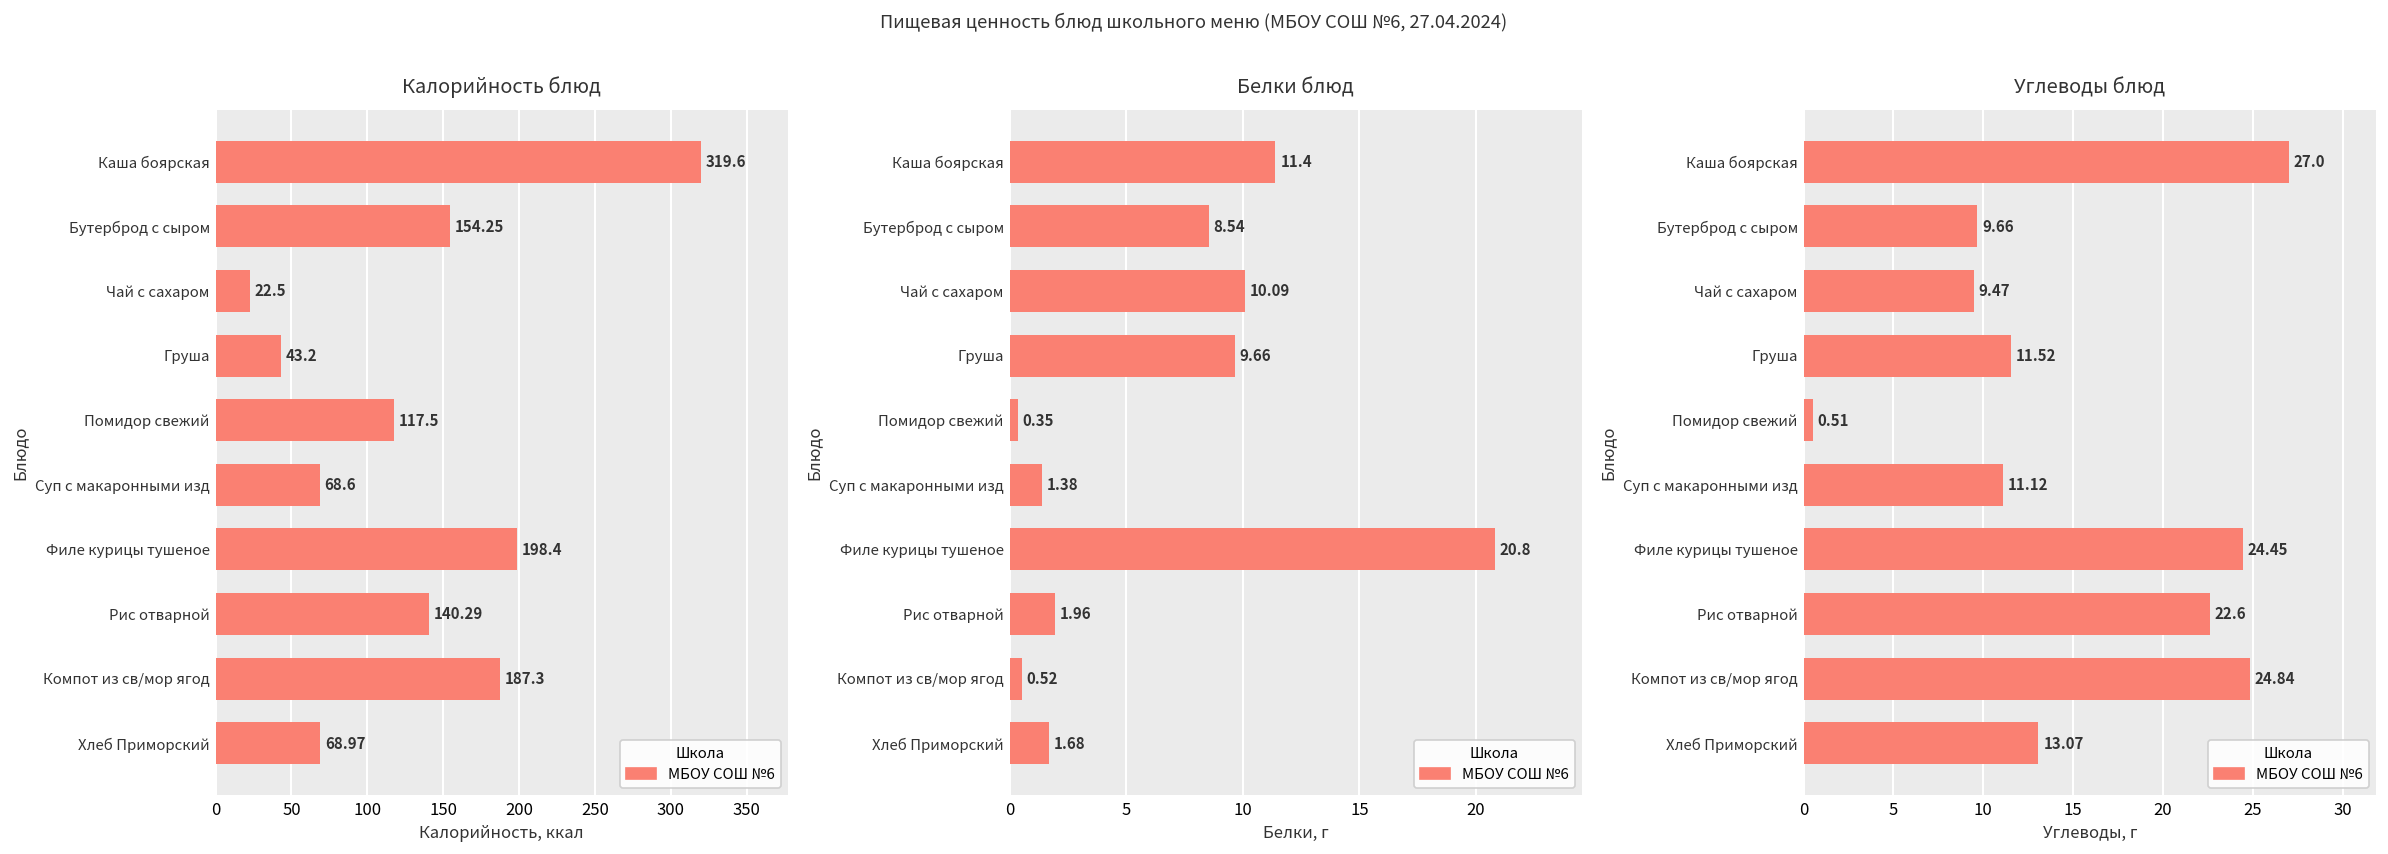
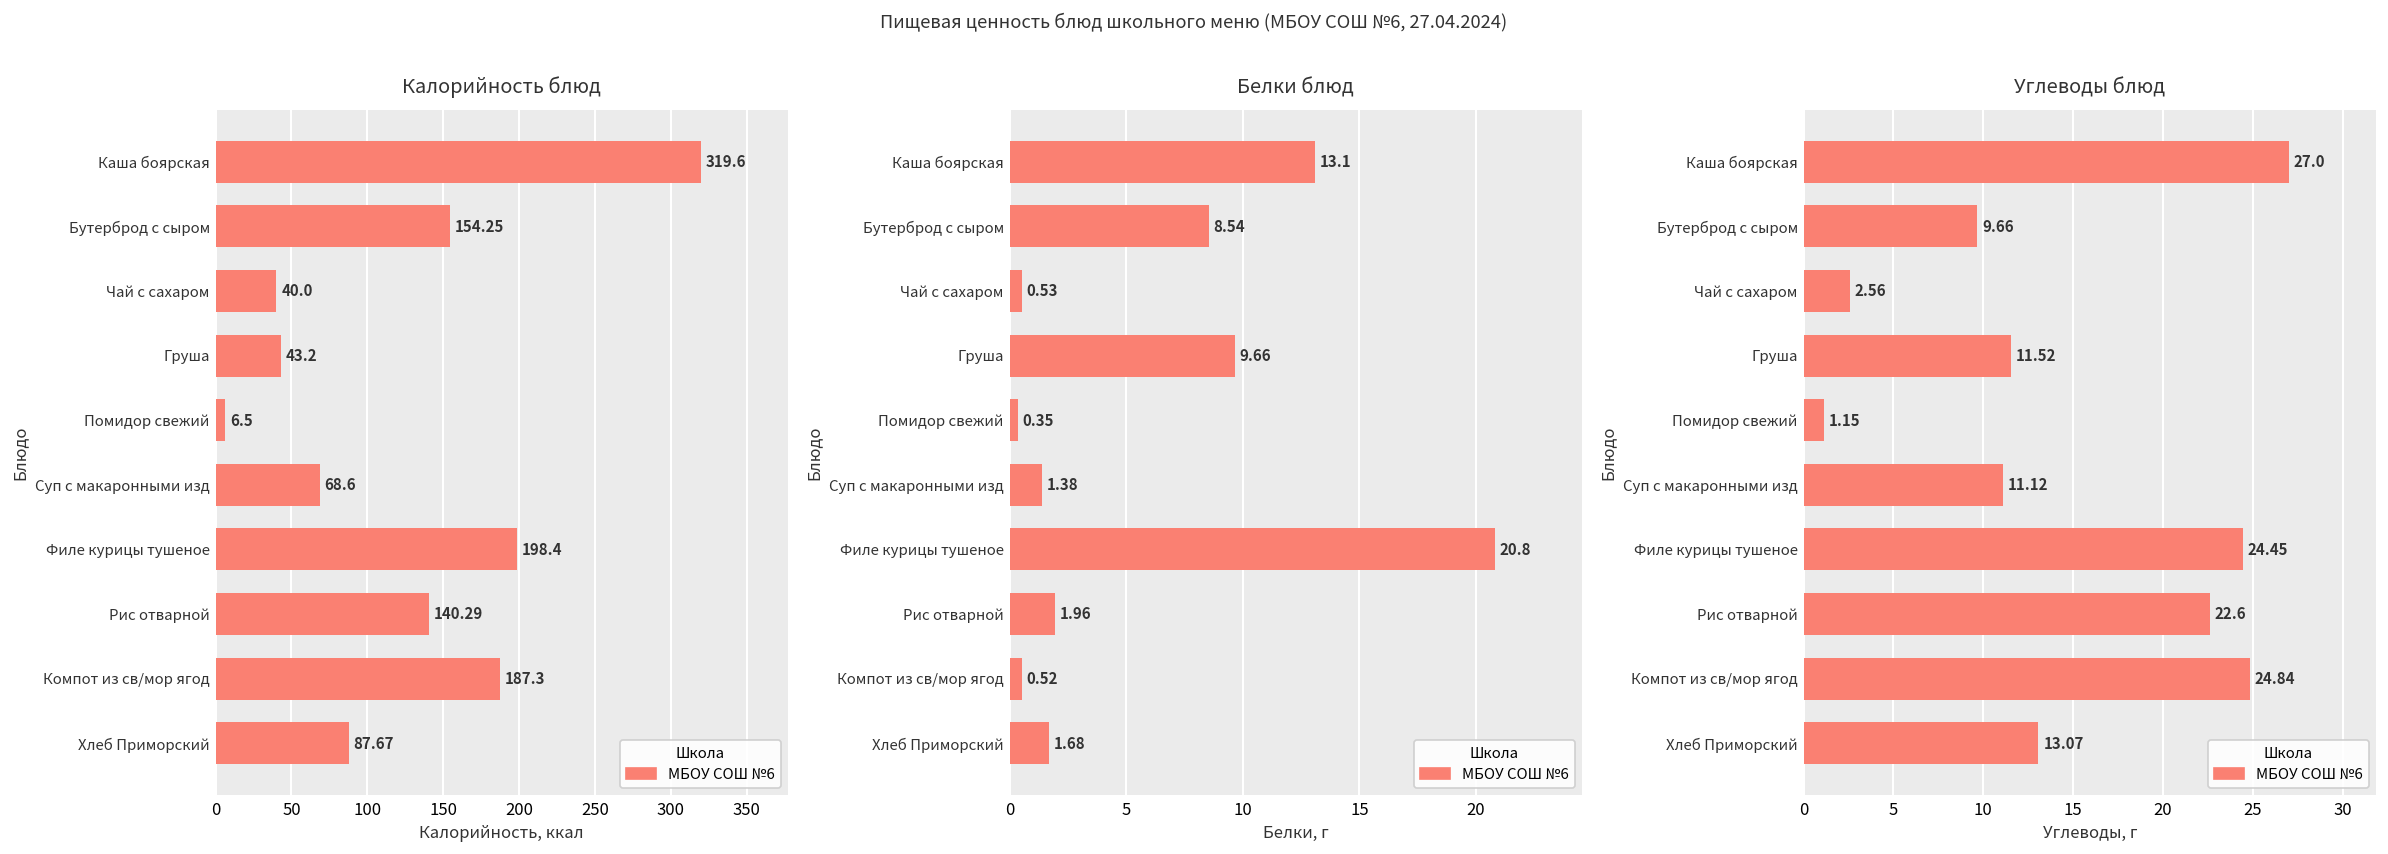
Калорийность блюд, Чай с сахаром: 22.5 -> 40.0
Калорийность блюд, Помидор свежий: 117.5 -> 6.5
Калорийность блюд, Хлеб Приморский: 68.97 -> 87.67
Белки блюд, Каша боярская: 11.4 -> 13.1
Белки блюд, Чай с сахаром: 10.09 -> 0.53
Углеводы блюд, Чай с сахаром: 9.47 -> 2.56
Углеводы блюд, Помидор свежий: 0.51 -> 1.15
